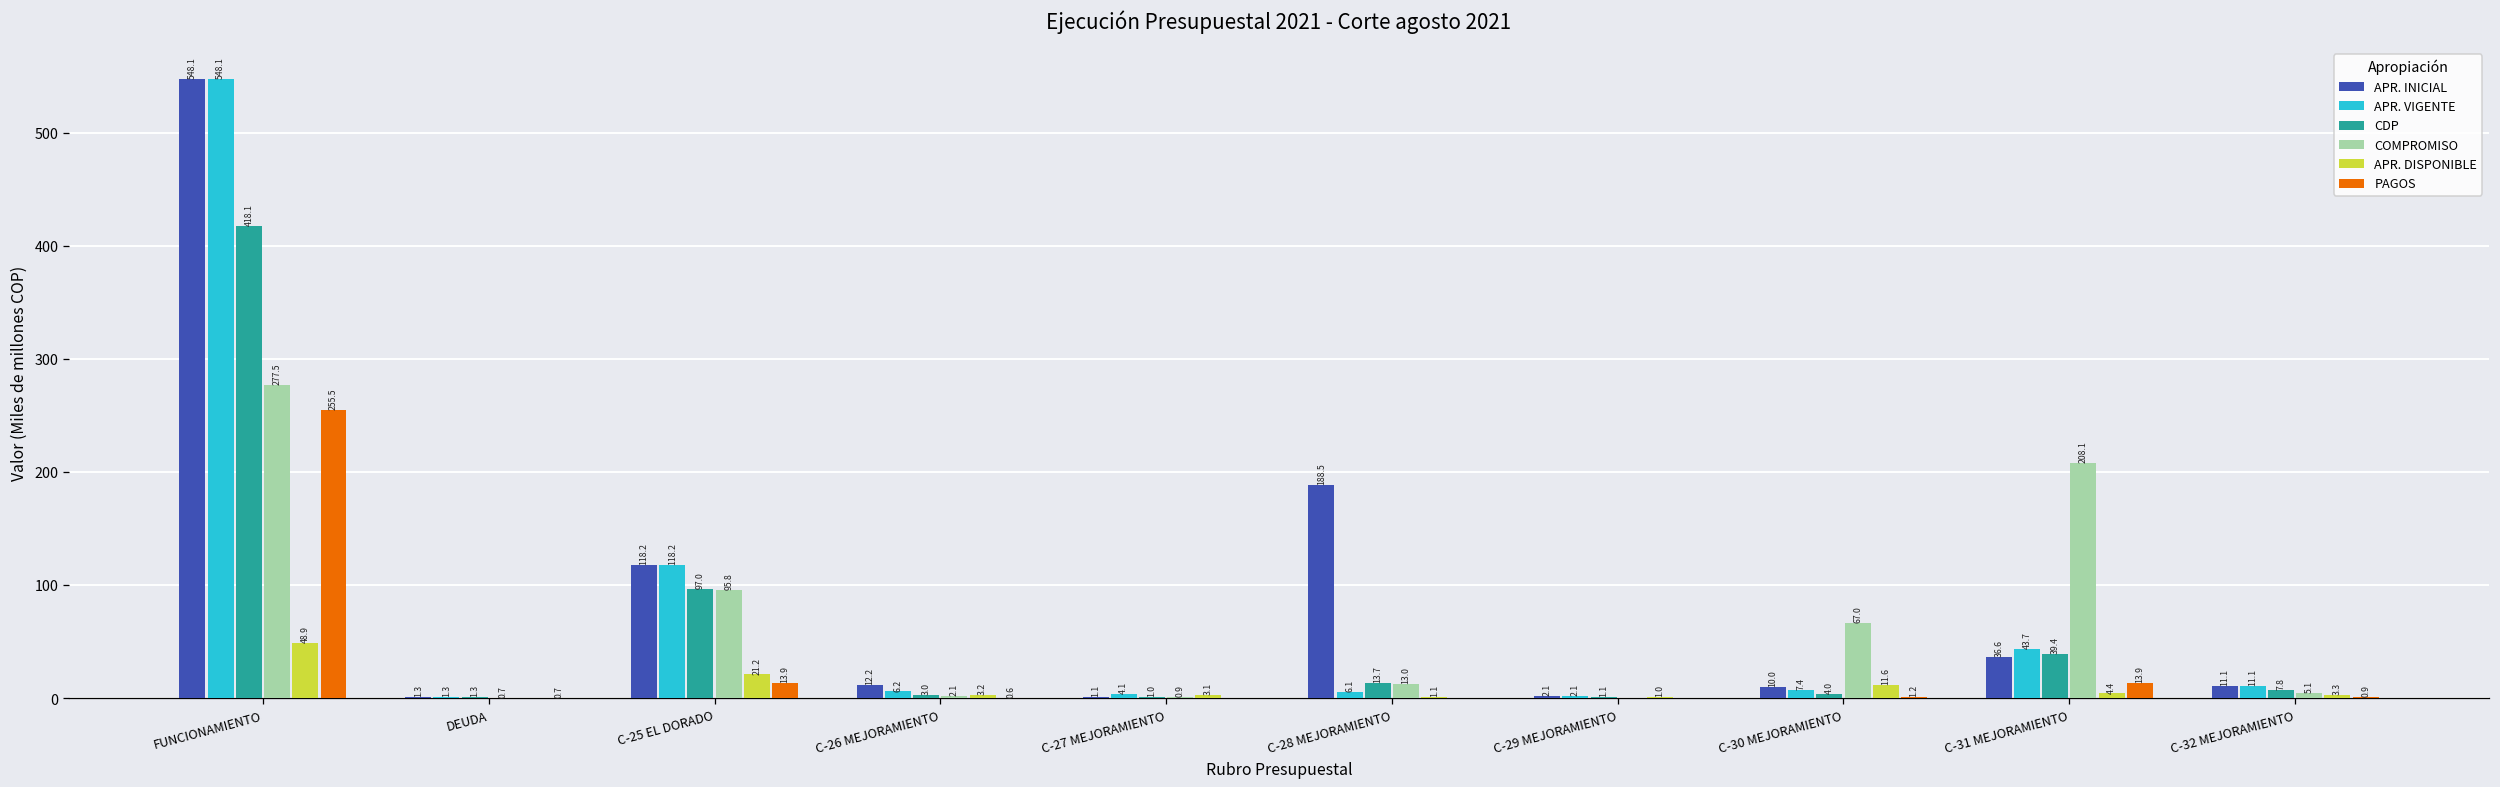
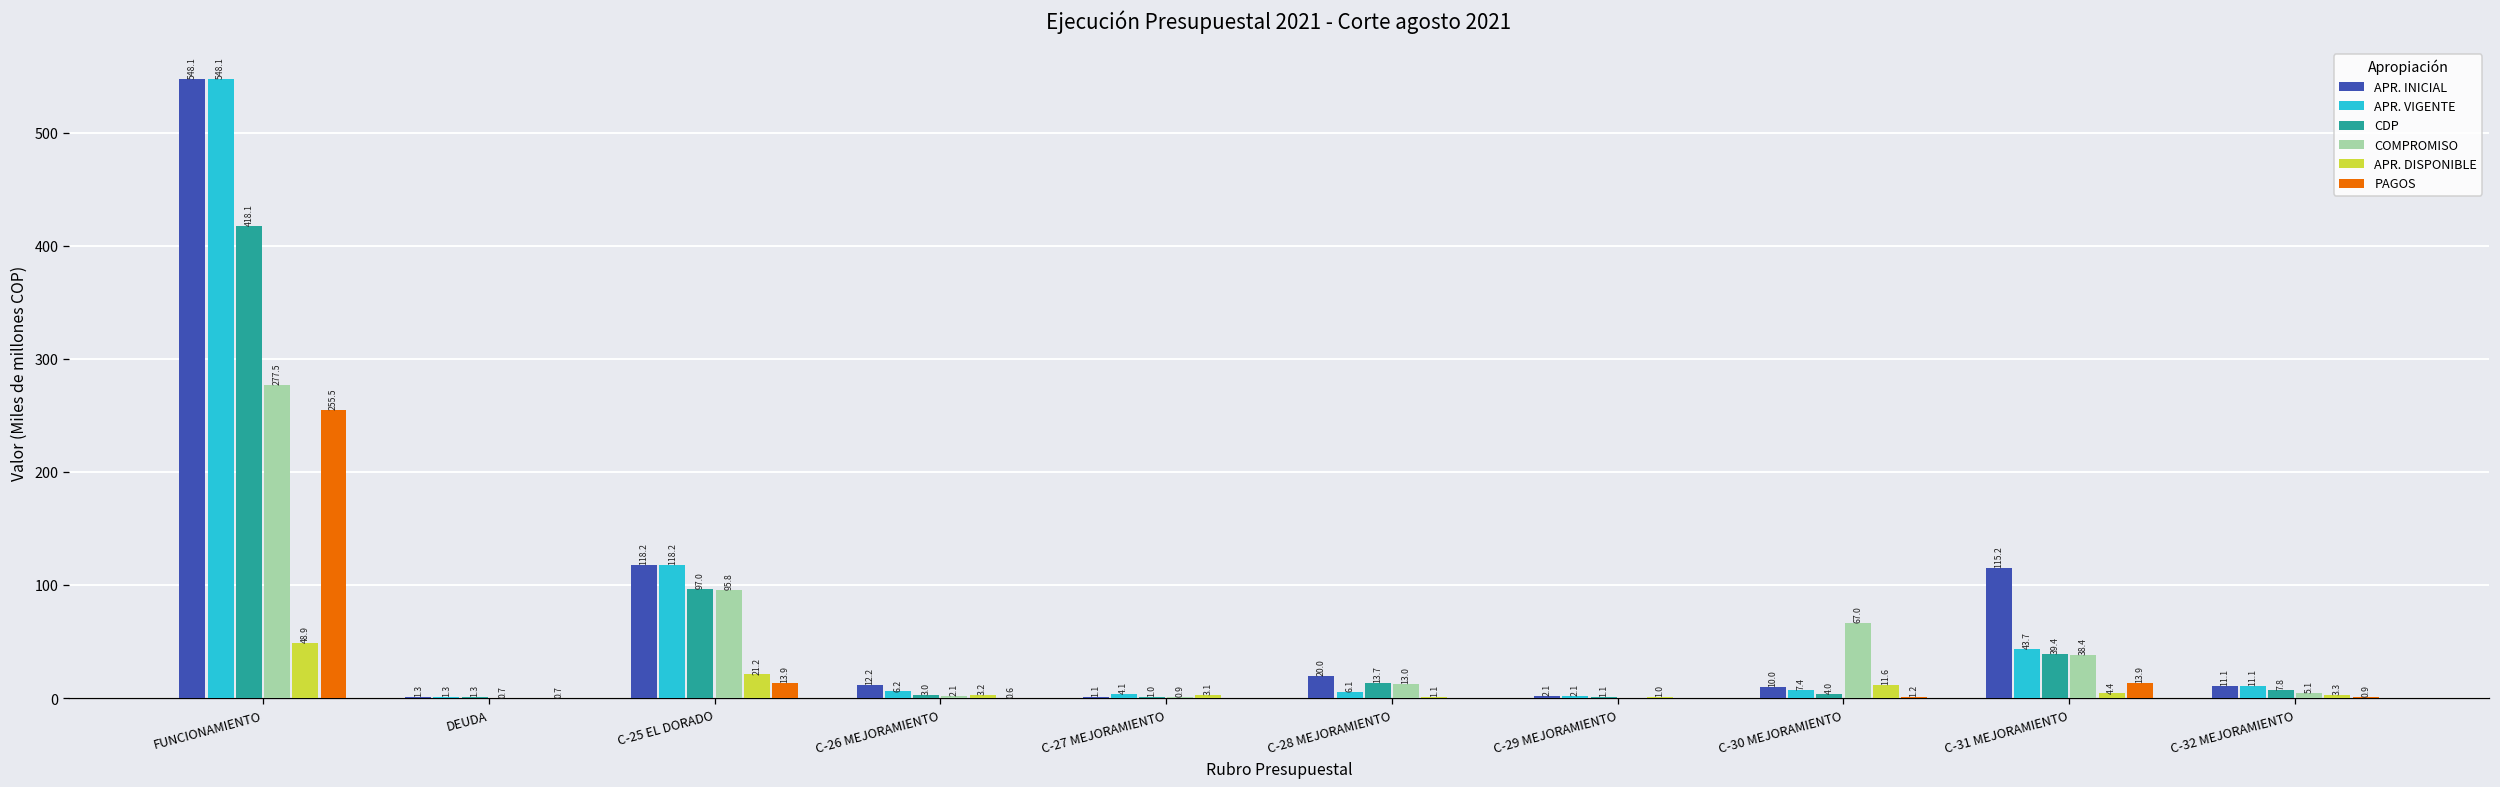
APR. INICIAL, C-28 MEJORAMIENTO: 188.5 -> 20.0
APR. INICIAL, C-31 MEJORAMIENTO: 36.6 -> 115.2
COMPROMISO, C-31 MEJORAMIENTO: 208.1 -> 38.4
